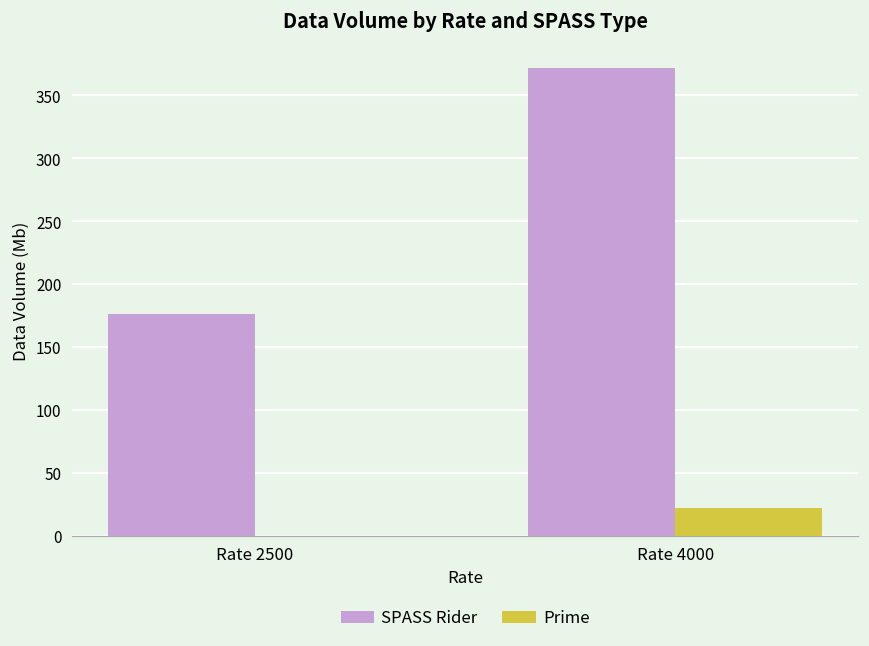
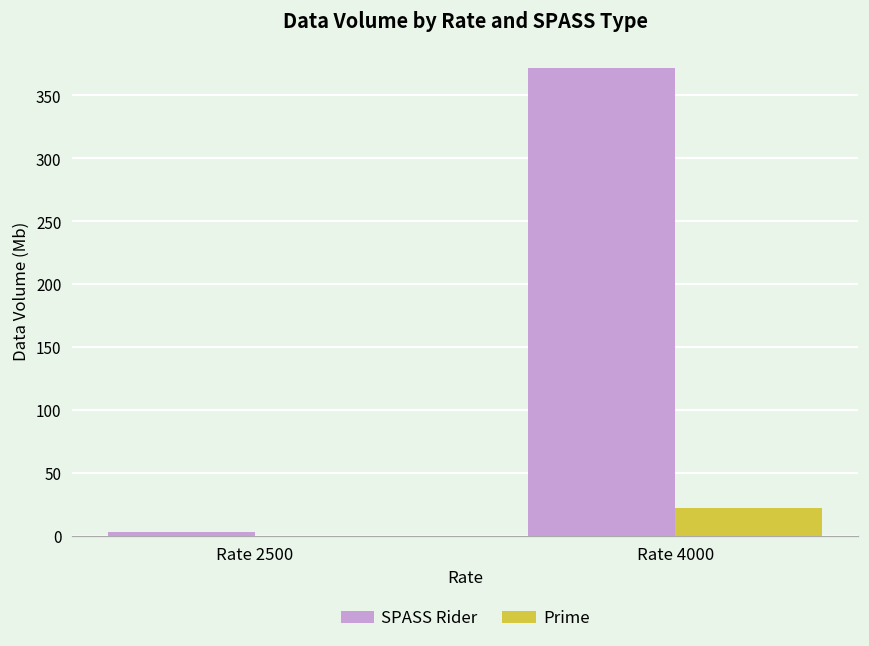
SPASS Rider, Rate 2500: 176 -> 3
